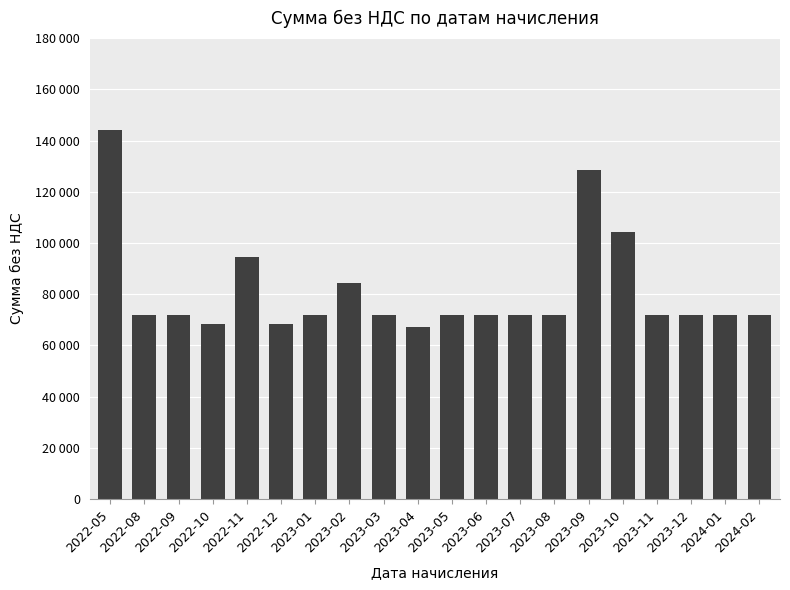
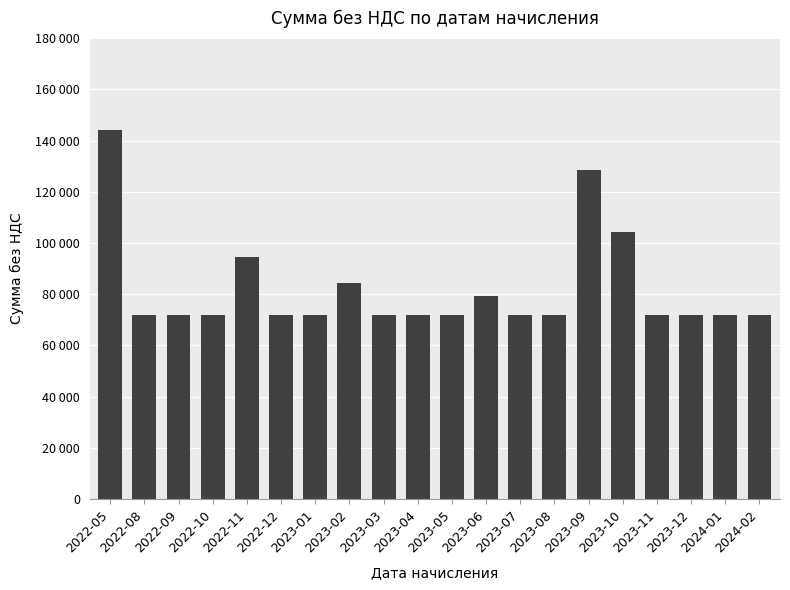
2022-10: 68000 -> 72000
2022-12: 69000 -> 72000
2023-04: 67000 -> 72000
2023-06: 72000 -> 79000
